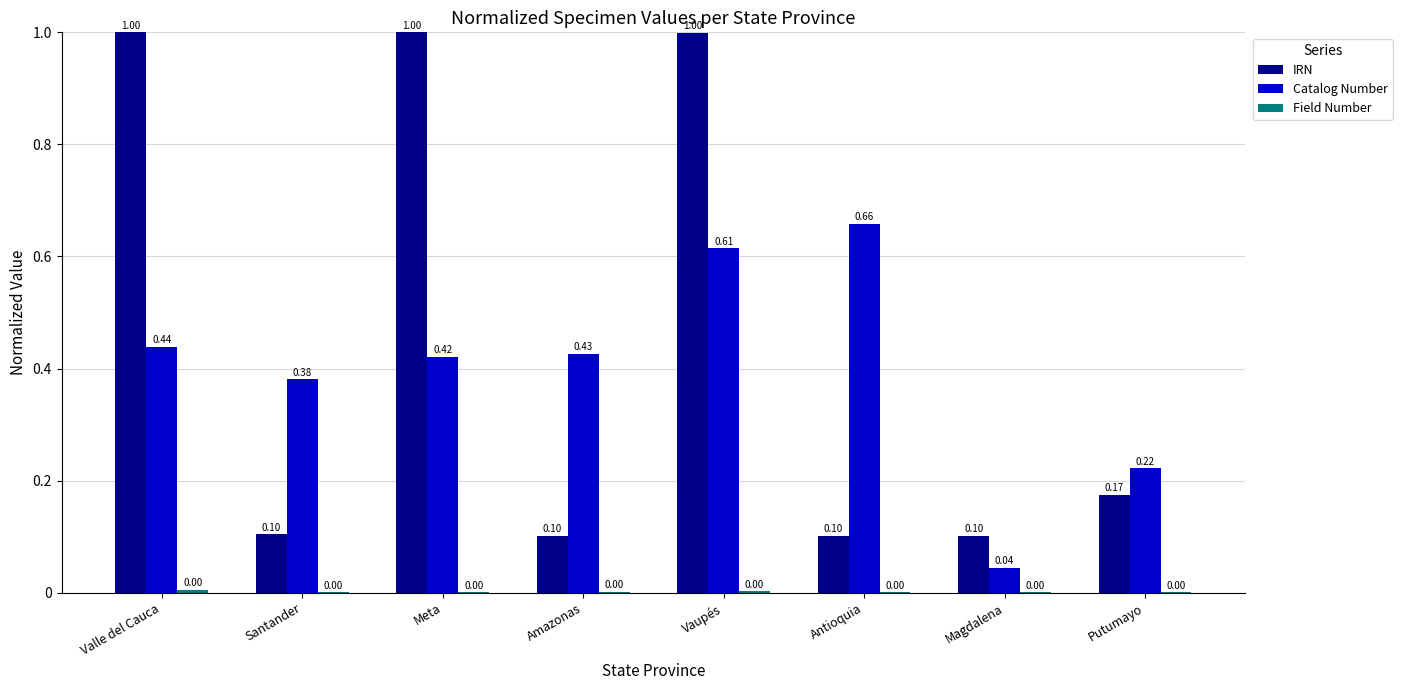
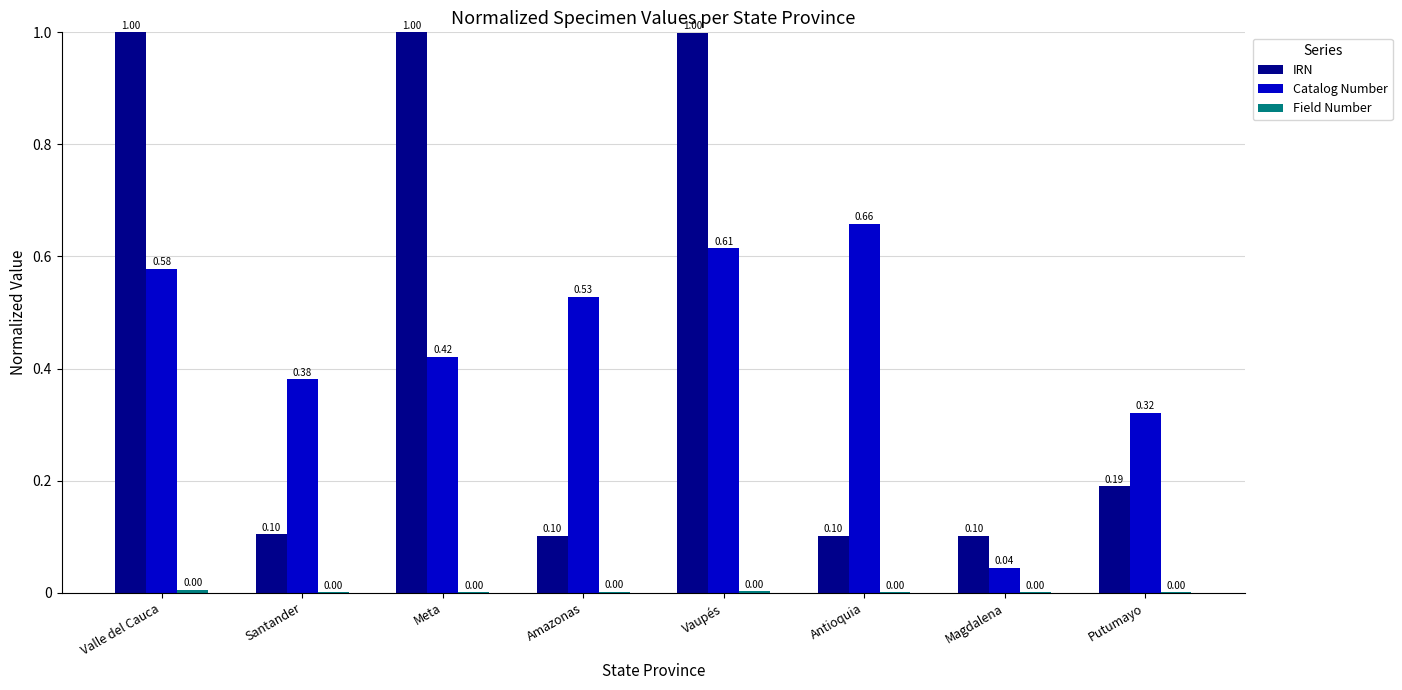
Catalog Number, Valle del Cauca: 0.44 -> 0.58
Catalog Number, Amazonas: 0.43 -> 0.53
IRN, Putumayo: 0.17 -> 0.19
Catalog Number, Putumayo: 0.22 -> 0.32
